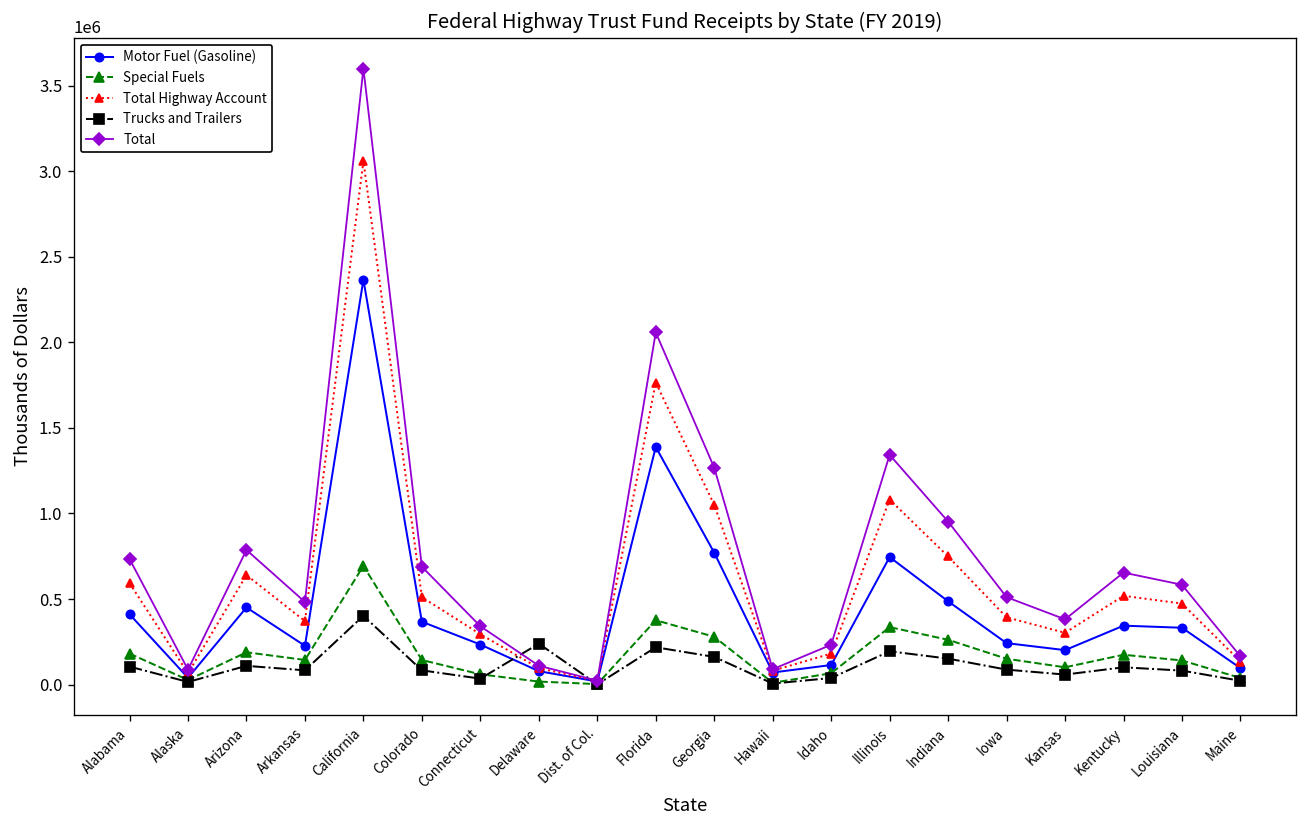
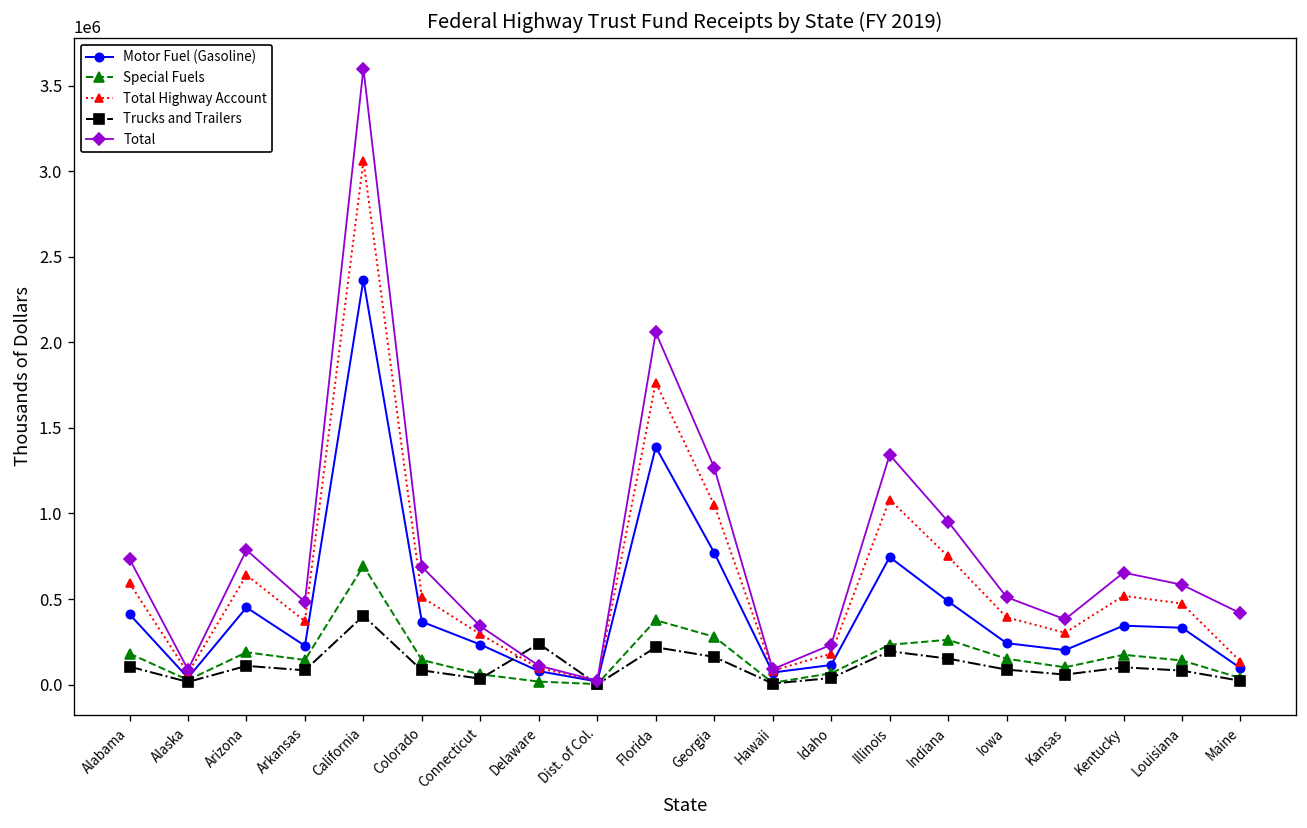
Special Fuels, Illinois: 340000 -> 230000
Total, Maine: 170000 -> 420000
